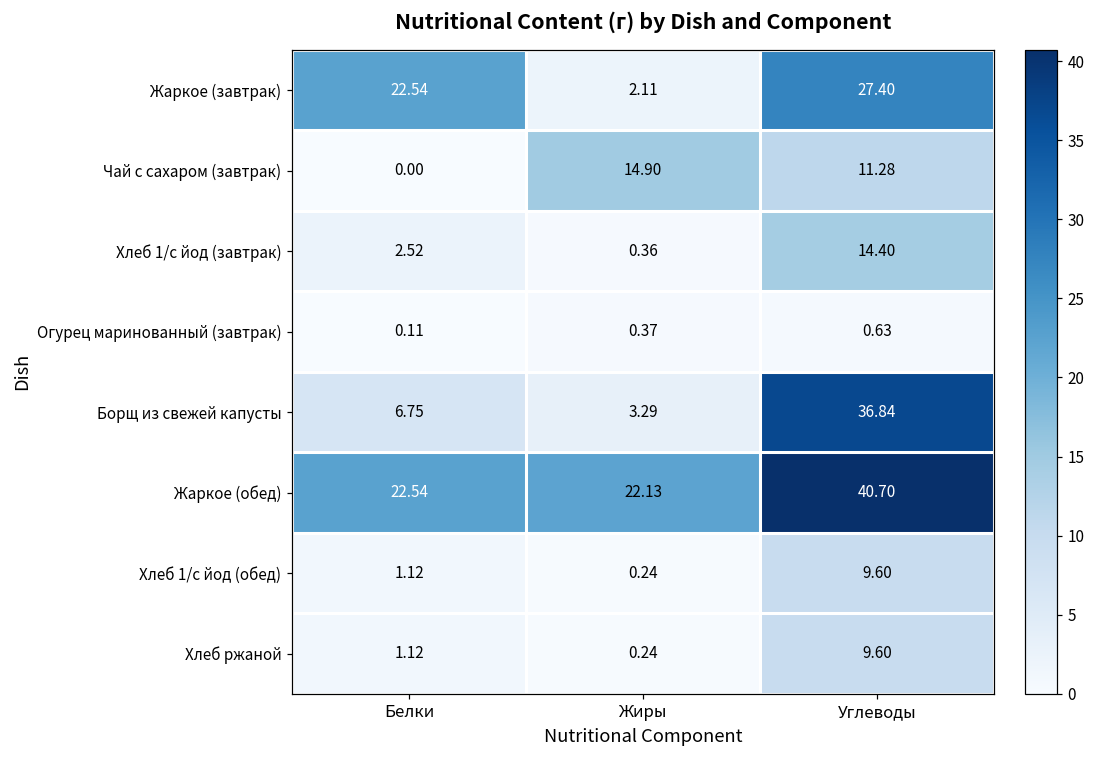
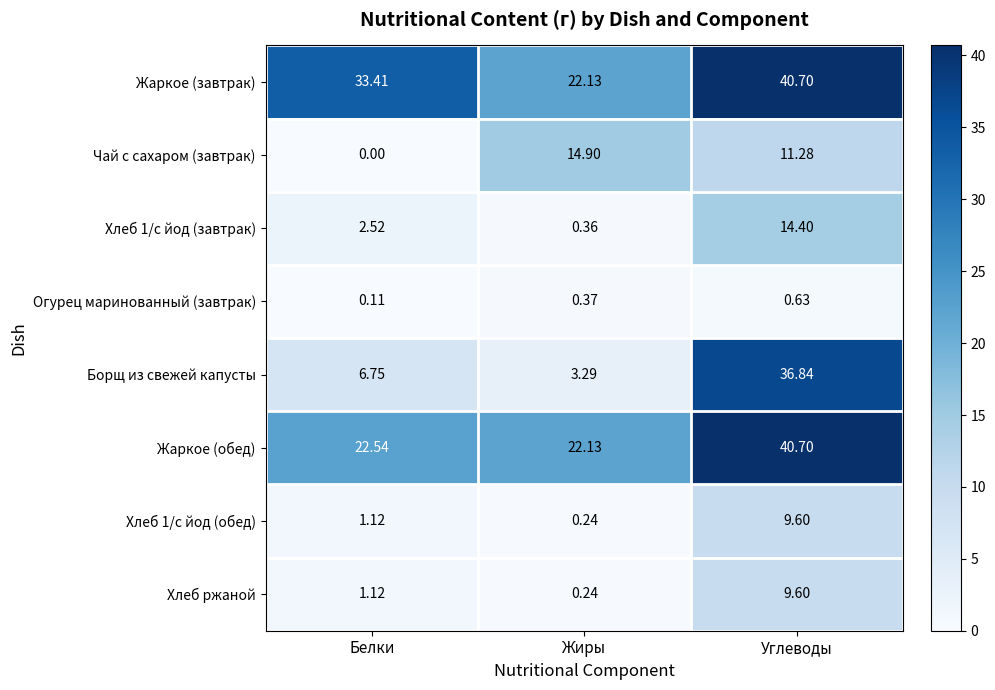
Жаркое (завтрак), Белки: 22.54 -> 33.41
Жаркое (завтрак), Жиры: 2.11 -> 22.13
Жаркое (завтрак), Углеводы: 27.40 -> 40.70
